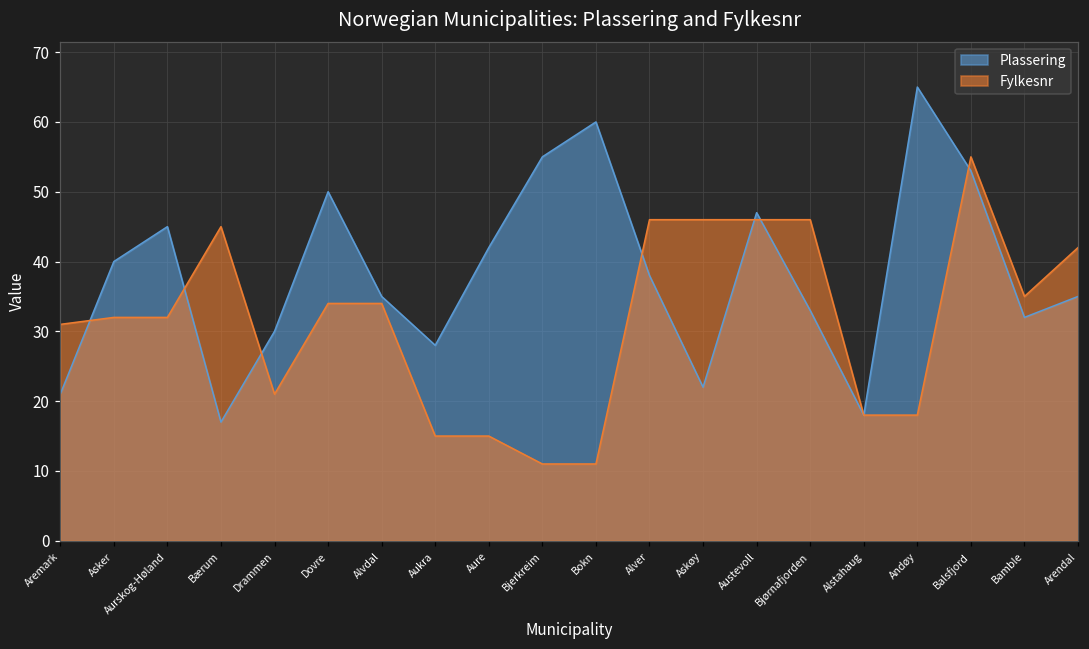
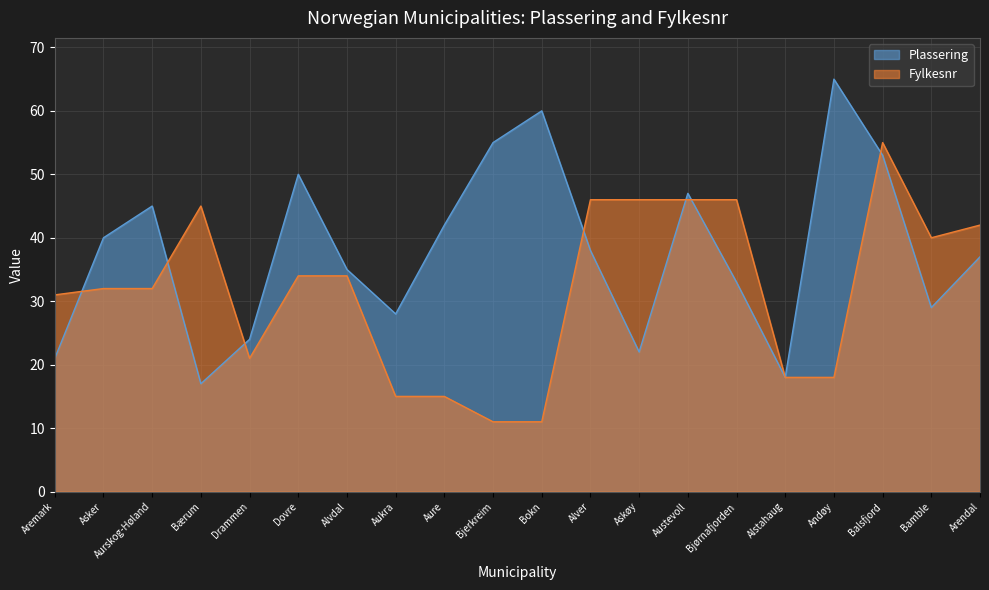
Plassering, Drammen: 30 -> 24
Plassering, Bamble: 32 -> 29
Fylkesnr, Bamble: 35 -> 40
Plassering, Arendal: 35 -> 37
